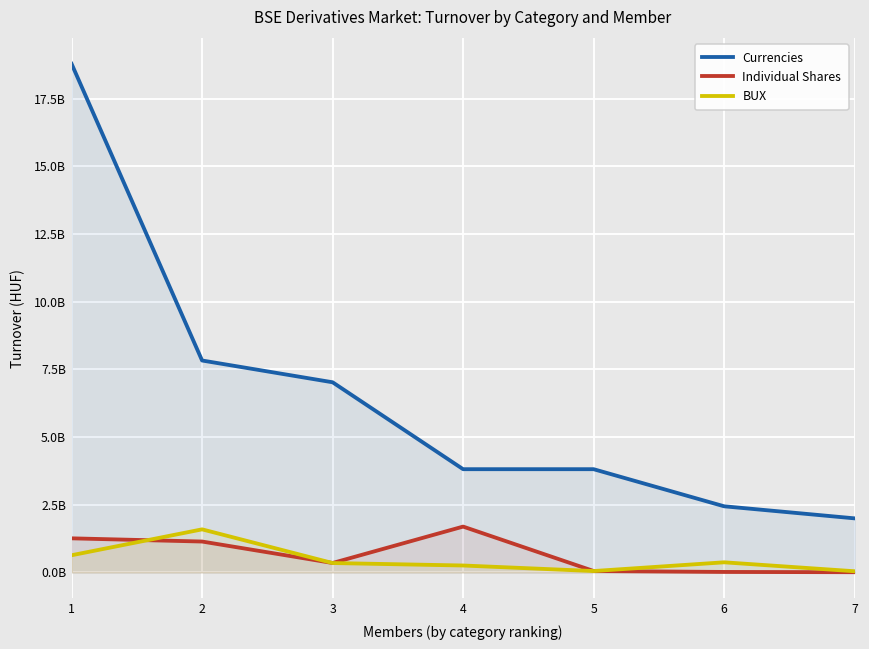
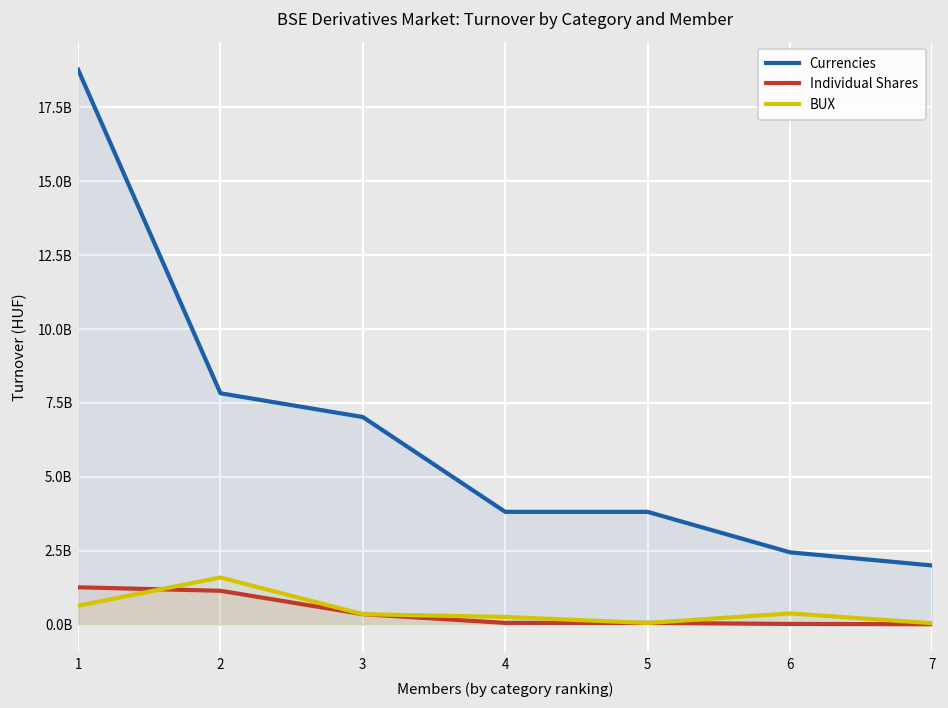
Individual Shares, 4: 1700000000 -> 100000000
